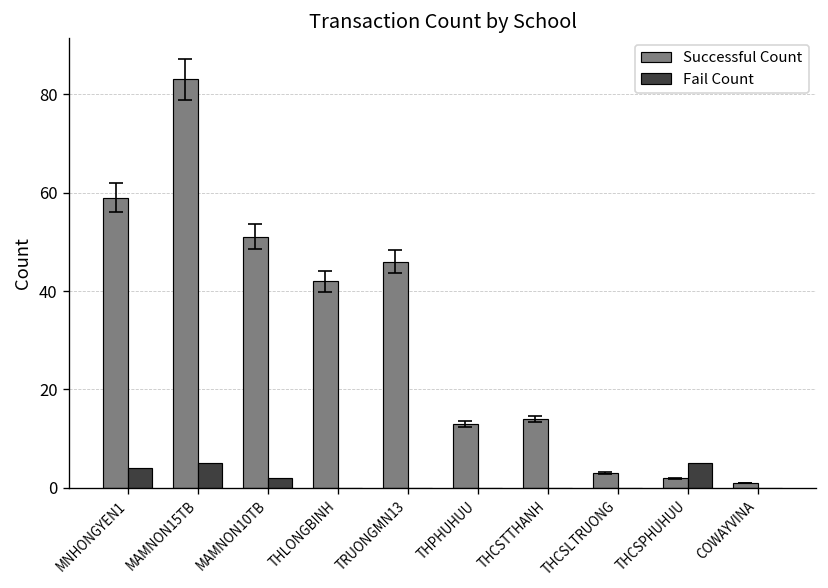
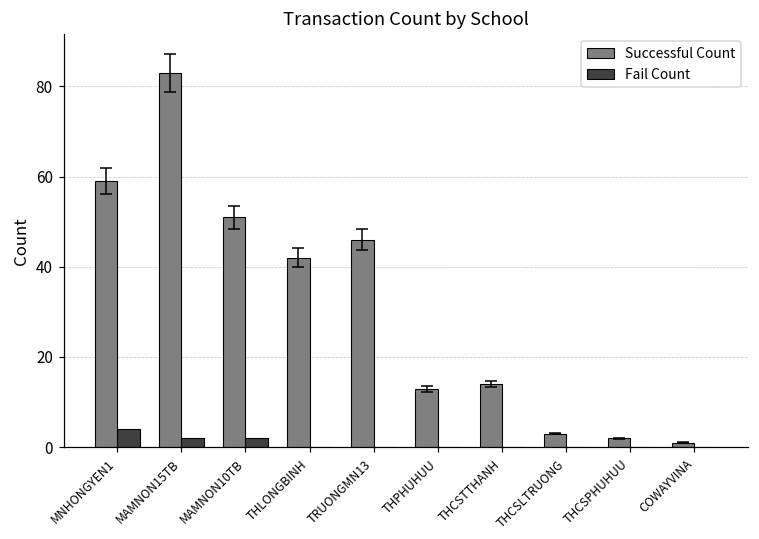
Fail Count, MAMNON15TB: 5 -> 2
Fail Count, THCSPHUHUU: 5 -> 0
